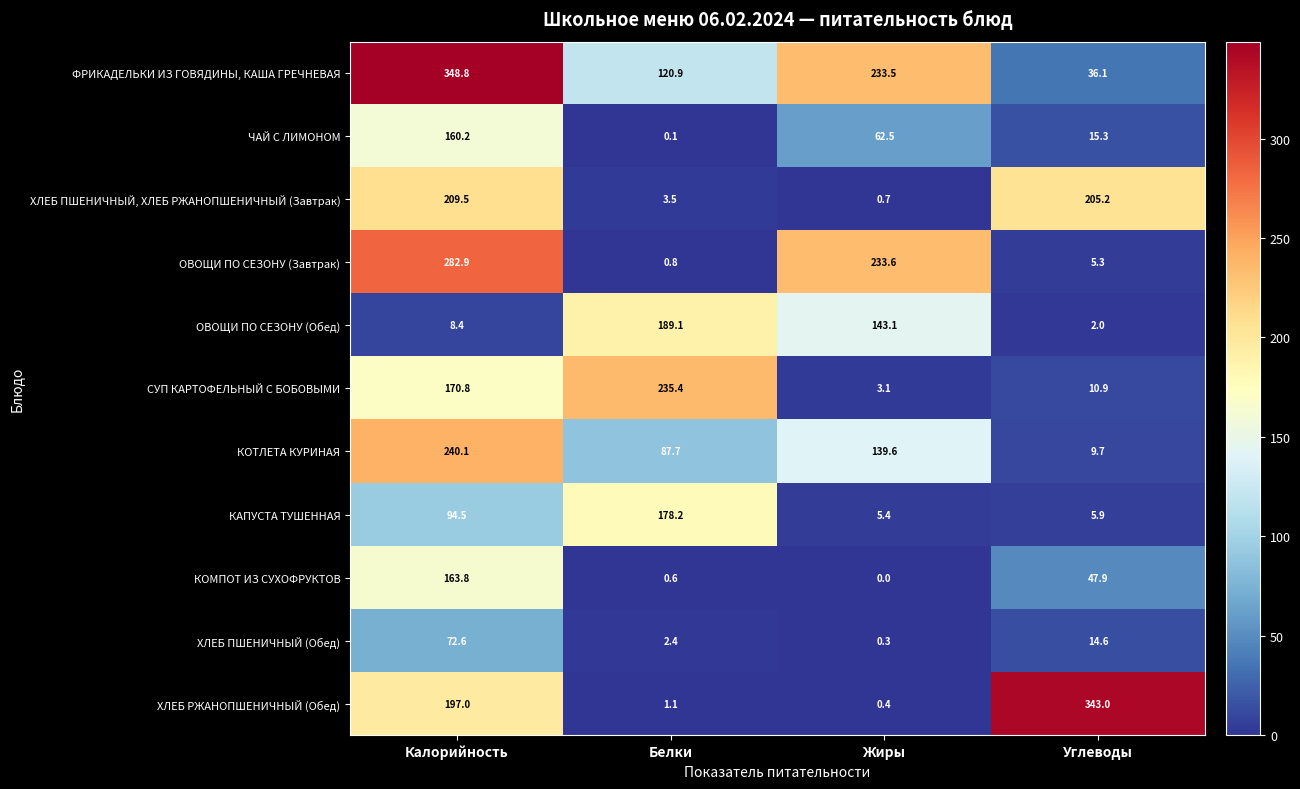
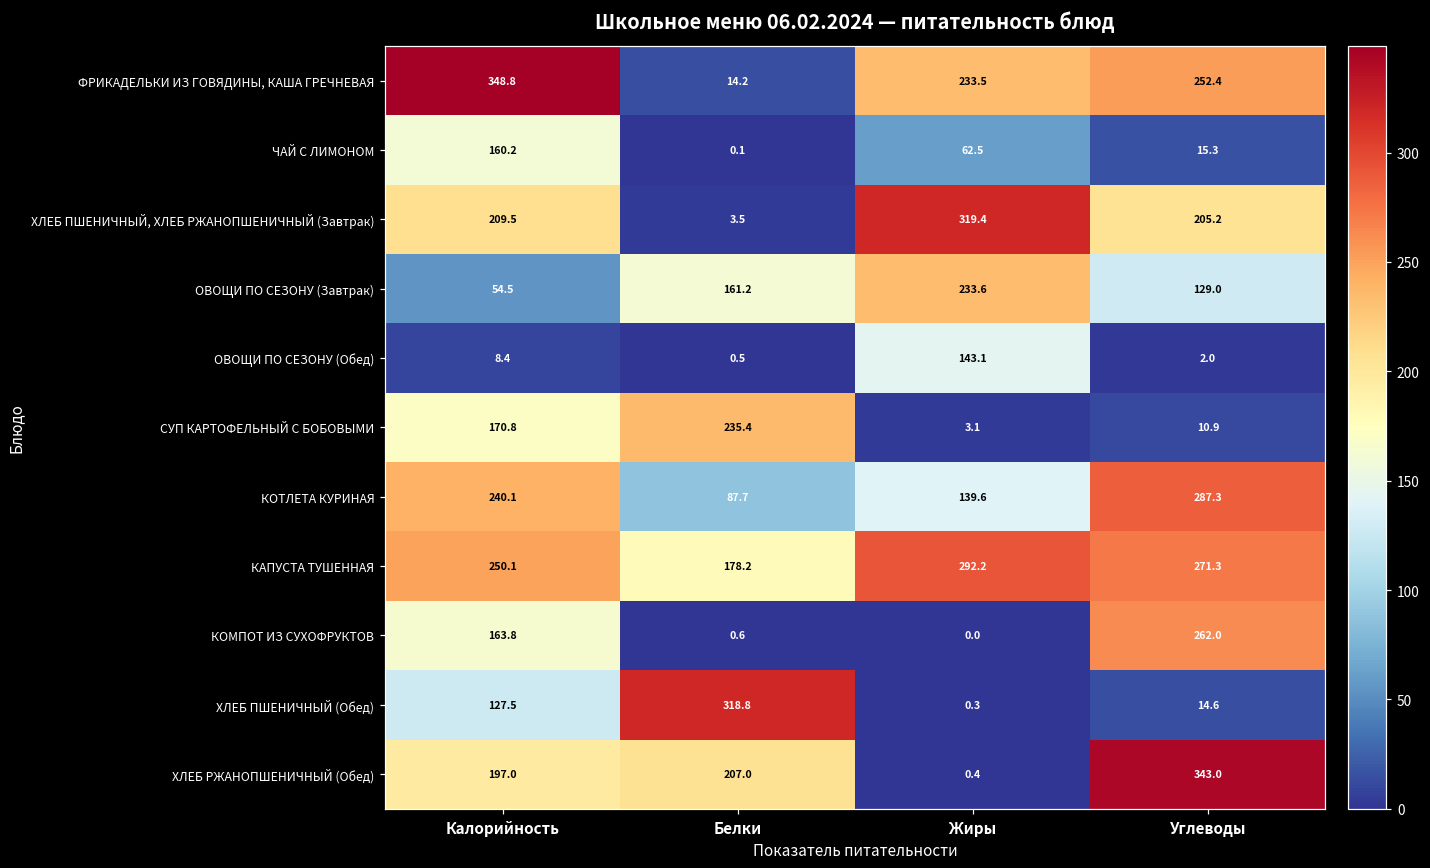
ФРИКАДЕЛЬКИ ИЗ ГОВЯДИНЫ, КАША ГРЕЧНЕВАЯ, Белки: 120.9 -> 14.2
ФРИКАДЕЛЬКИ ИЗ ГОВЯДИНЫ, КАША ГРЕЧНЕВАЯ, Углеводы: 36.1 -> 252.4
ХЛЕБ ПШЕНИЧНЫЙ, ХЛЕБ РЖАНОПШЕНИЧНЫЙ (Завтрак), Жиры: 0.7 -> 319.4
ОВОЩИ ПО СЕЗОНУ (Завтрак), Калорийность: 282.9 -> 54.5
ОВОЩИ ПО СЕЗОНУ (Завтрак), Белки: 0.8 -> 161.2
ОВОЩИ ПО СЕЗОНУ (Завтрак), Углеводы: 5.3 -> 129.0
ОВОЩИ ПО СЕЗОНУ (Обед), Белки: 189.1 -> 0.5
КОТЛЕТА КУРИНАЯ, Углеводы: 9.7 -> 287.3
КАПУСТА ТУШЕННАЯ, Калорийность: 94.5 -> 250.1
КАПУСТА ТУШЕННАЯ, Жиры: 5.4 -> 292.2
КАПУСТА ТУШЕННАЯ, Углеводы: 5.9 -> 271.3
КОМПОТ ИЗ СУХОФРУКТОВ, Углеводы: 47.9 -> 262.0
ХЛЕБ ПШЕНИЧНЫЙ (Обед), Калорийность: 72.6 -> 127.5
ХЛЕБ ПШЕНИЧНЫЙ (Обед), Белки: 2.4 -> 318.8
ХЛЕБ РЖАНОПШЕНИЧНЫЙ (Обед), Белки: 1.1 -> 207.0
